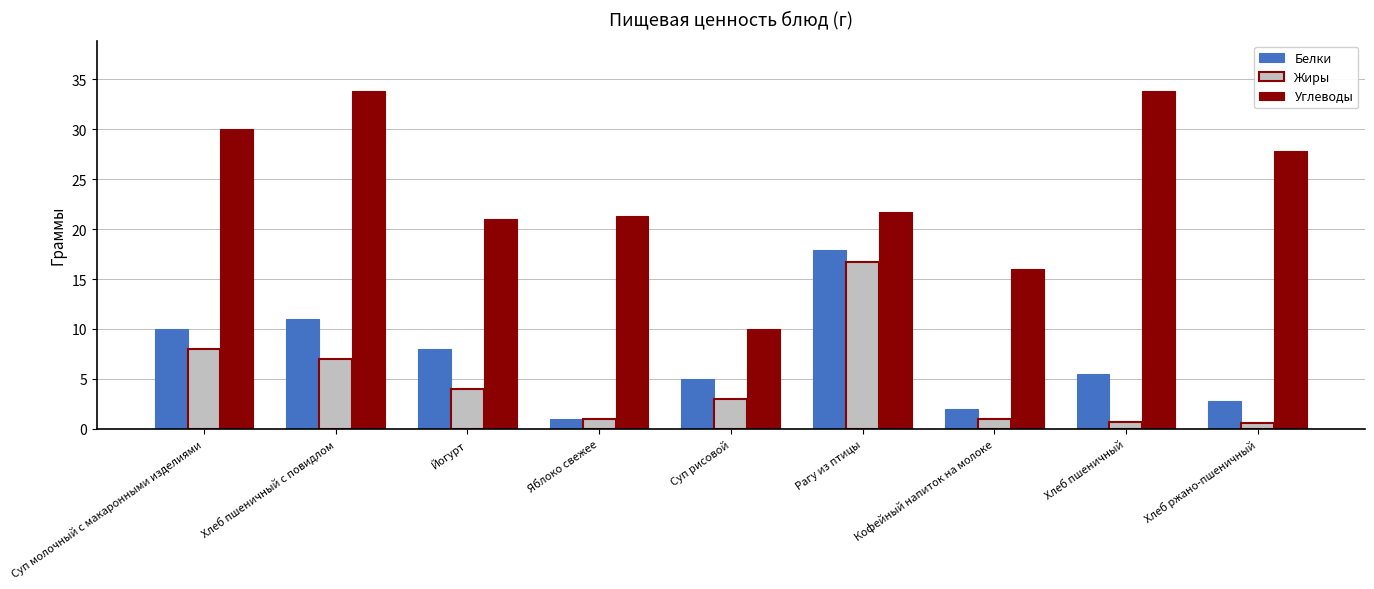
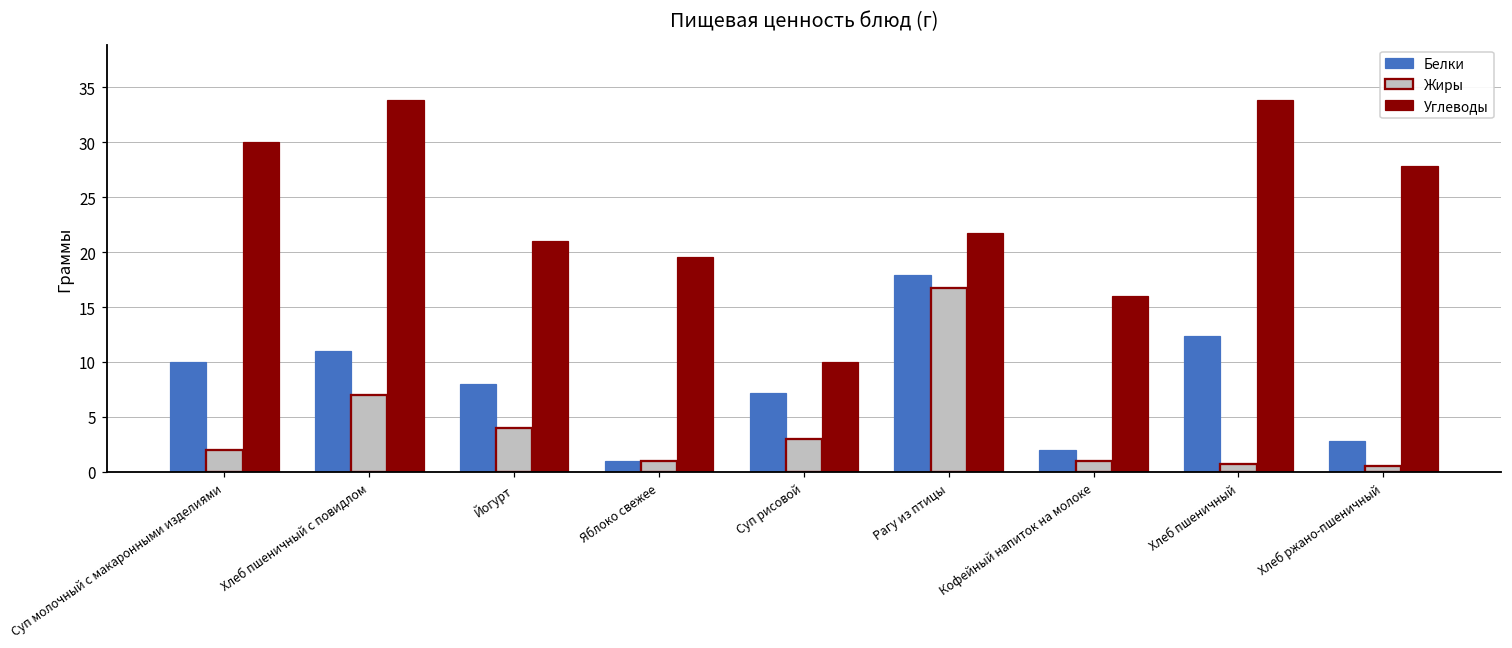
Жиры, Суп молочный с макаронными изделиями: 8 -> 2
Углеводы, Яблоко свежее: 21 -> 20
Белки, Суп рисовой: 5 -> 7
Белки, Хлеб пшеничный: 6 -> 12
